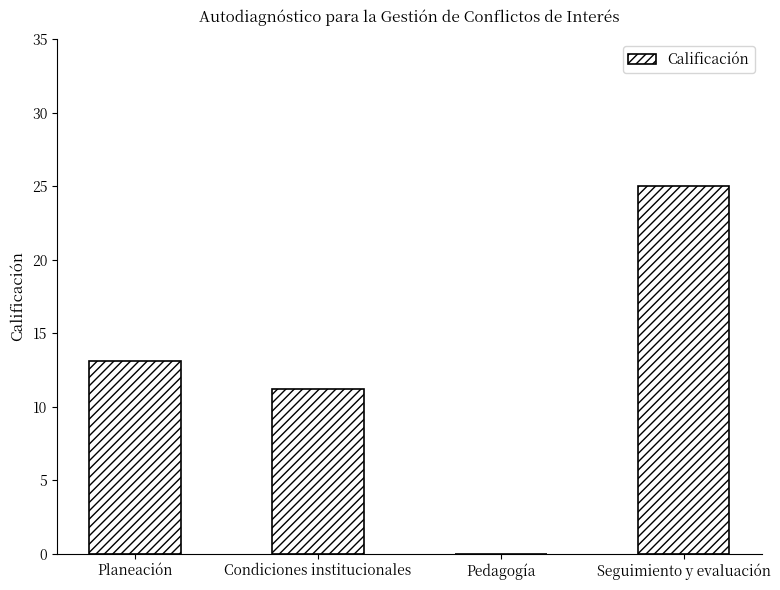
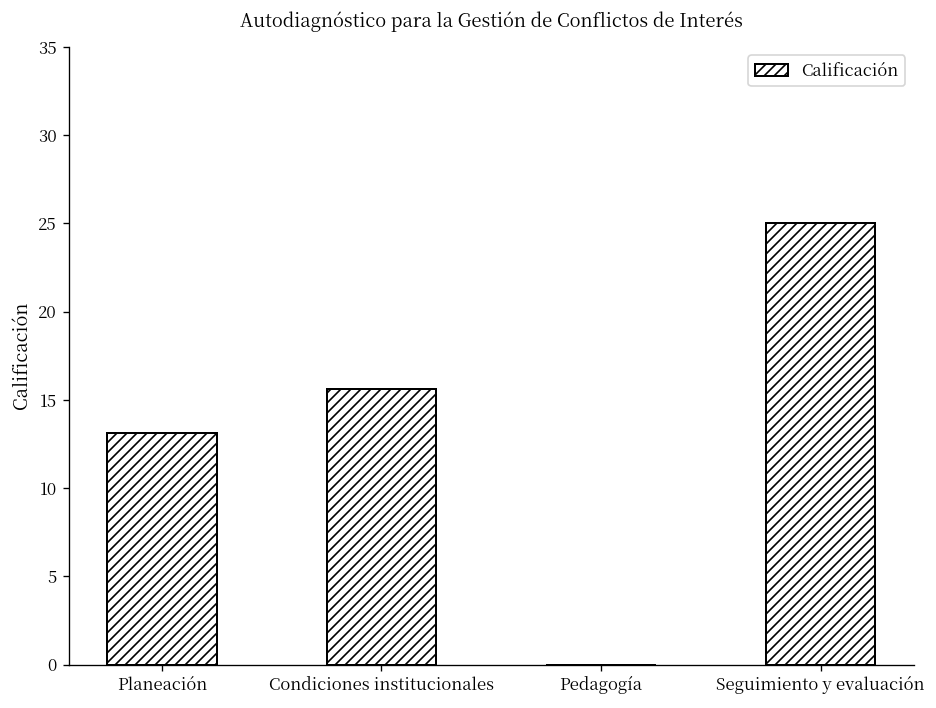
Condiciones institucionales: 11.2 -> 15.6
